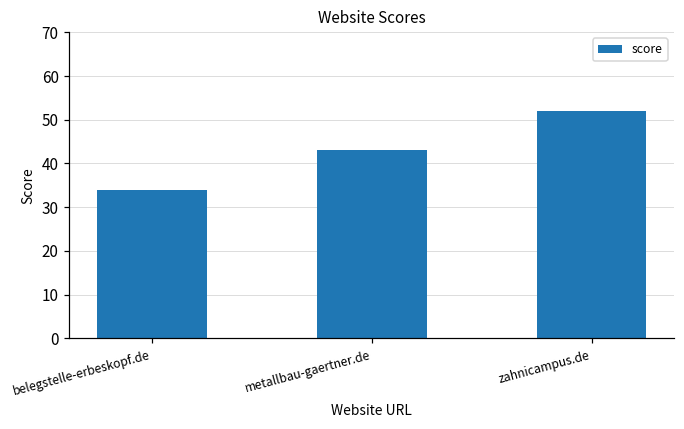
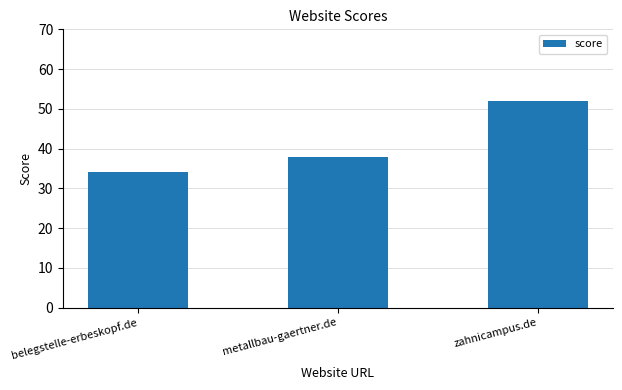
metallbau-gaertner.de: 43 -> 38
